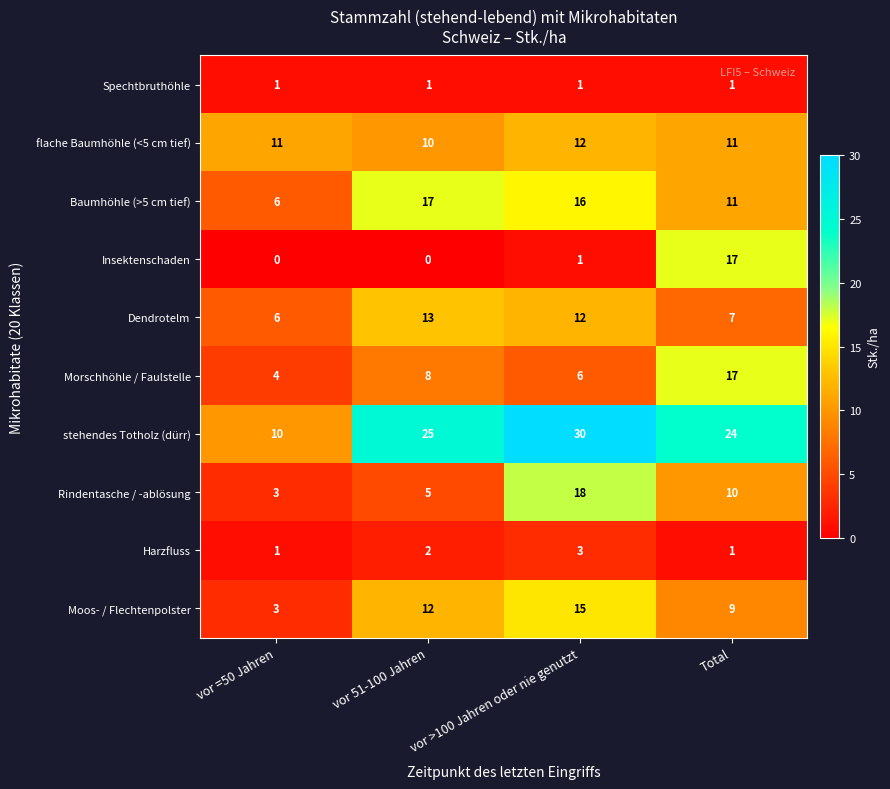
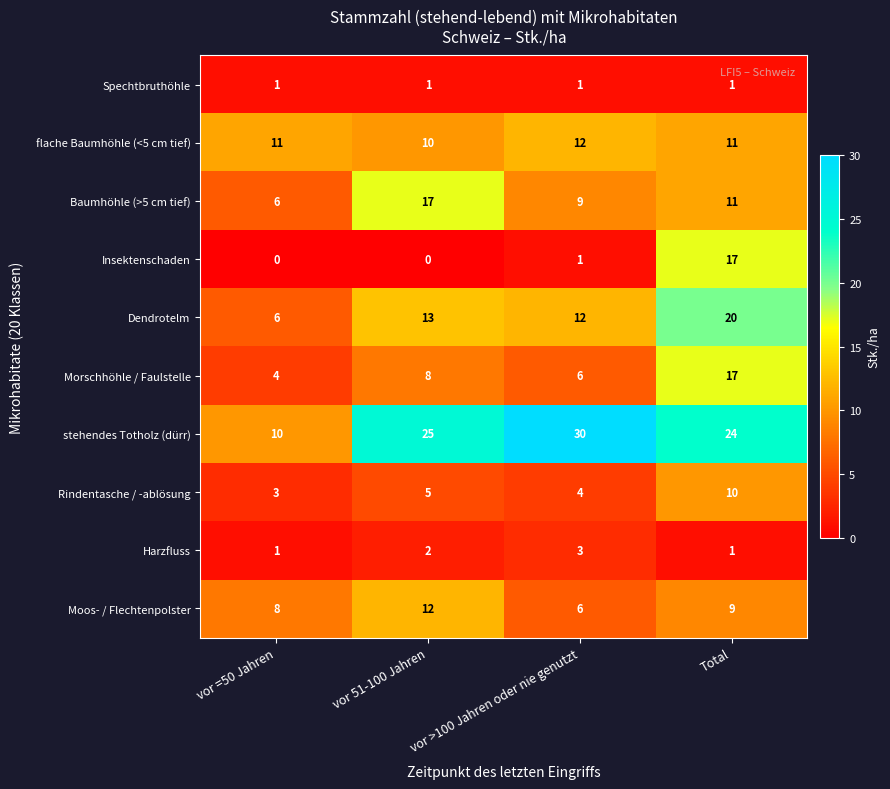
Baumhöhle (>5 cm tief), vor >100 Jahren oder nie genutzt: 16 -> 9
Dendrotelm, Total: 7 -> 20
Rindentasche / -ablösung, vor >100 Jahren oder nie genutzt: 18 -> 4
Moos- / Flechtenpolster, vor =50 Jahren: 3 -> 8
Moos- / Flechtenpolster, vor >100 Jahren oder nie genutzt: 15 -> 6
